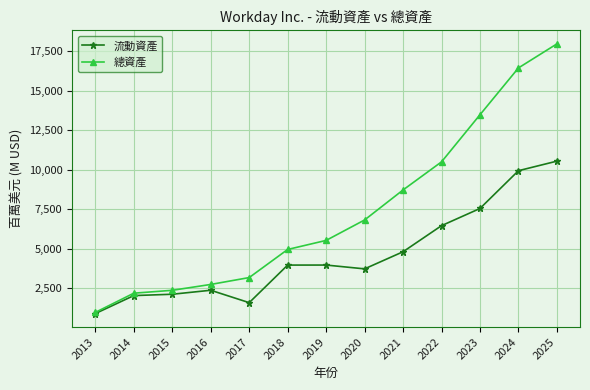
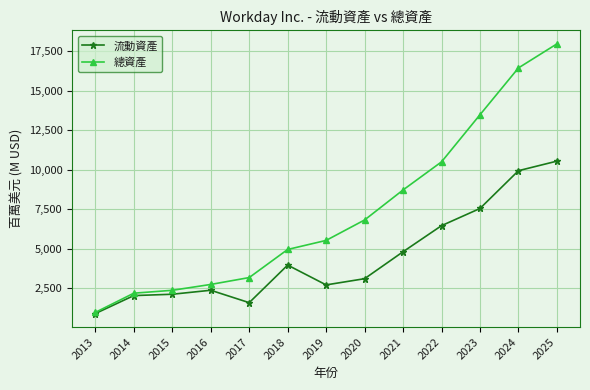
流動資產, 2019: 4,000 -> 2,700
流動資產, 2020: 3,700 -> 3,100
